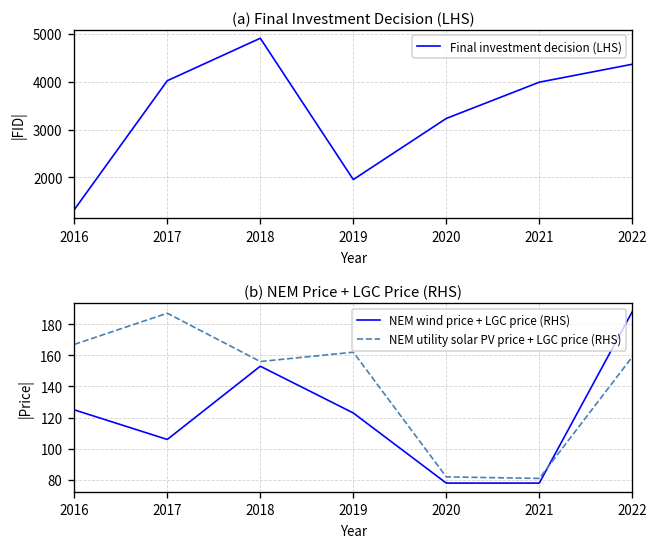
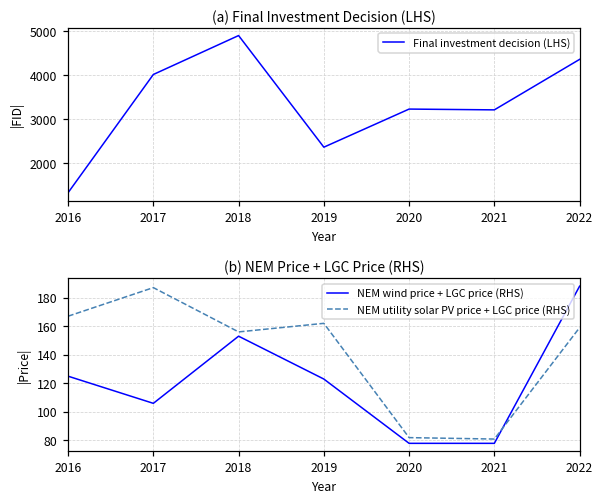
(a) Final Investment Decision (LHS), 2019: 2000 -> 2400
(a) Final Investment Decision (LHS), 2021: 4000 -> 3200
